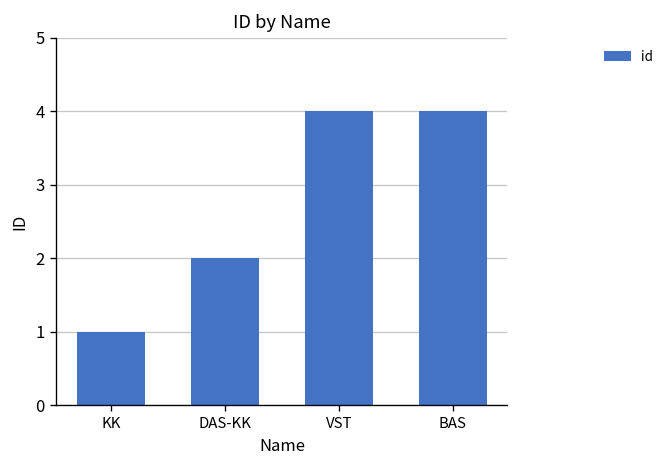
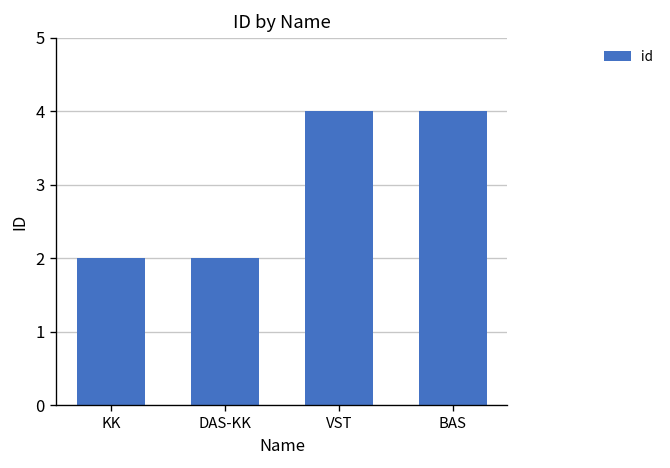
KK: 1 -> 2
